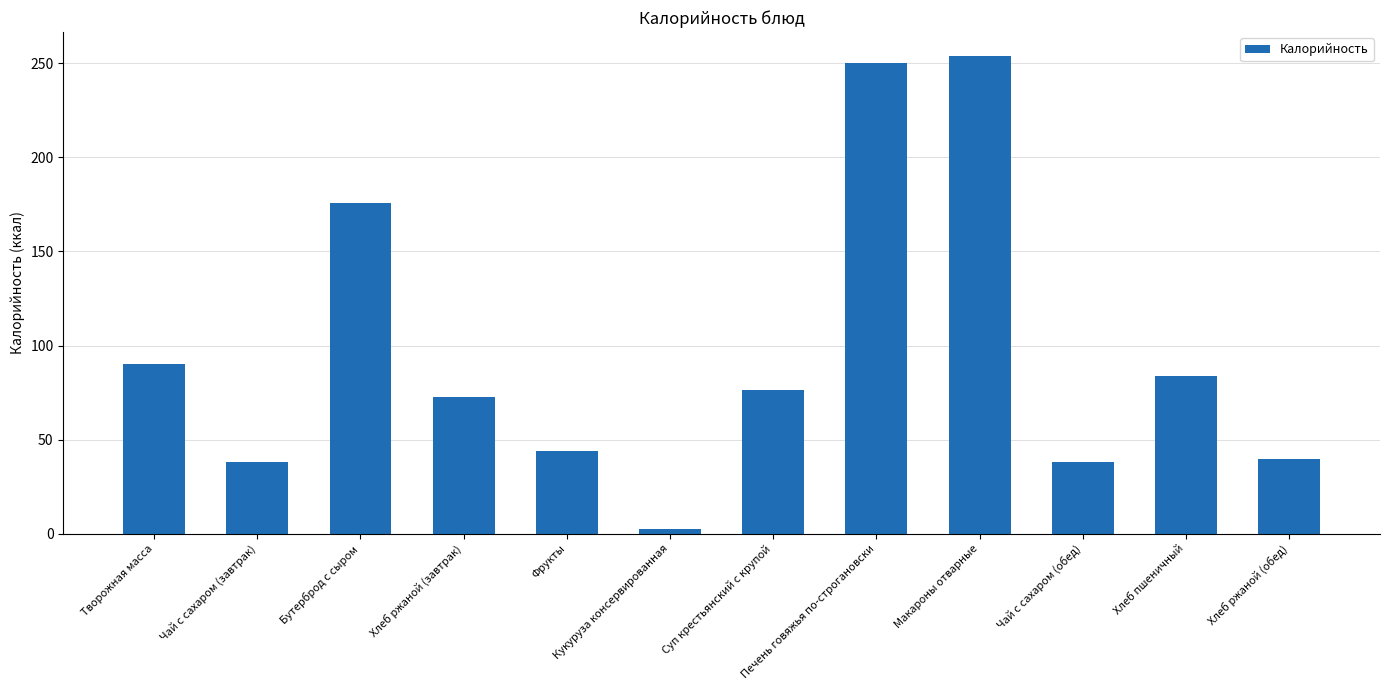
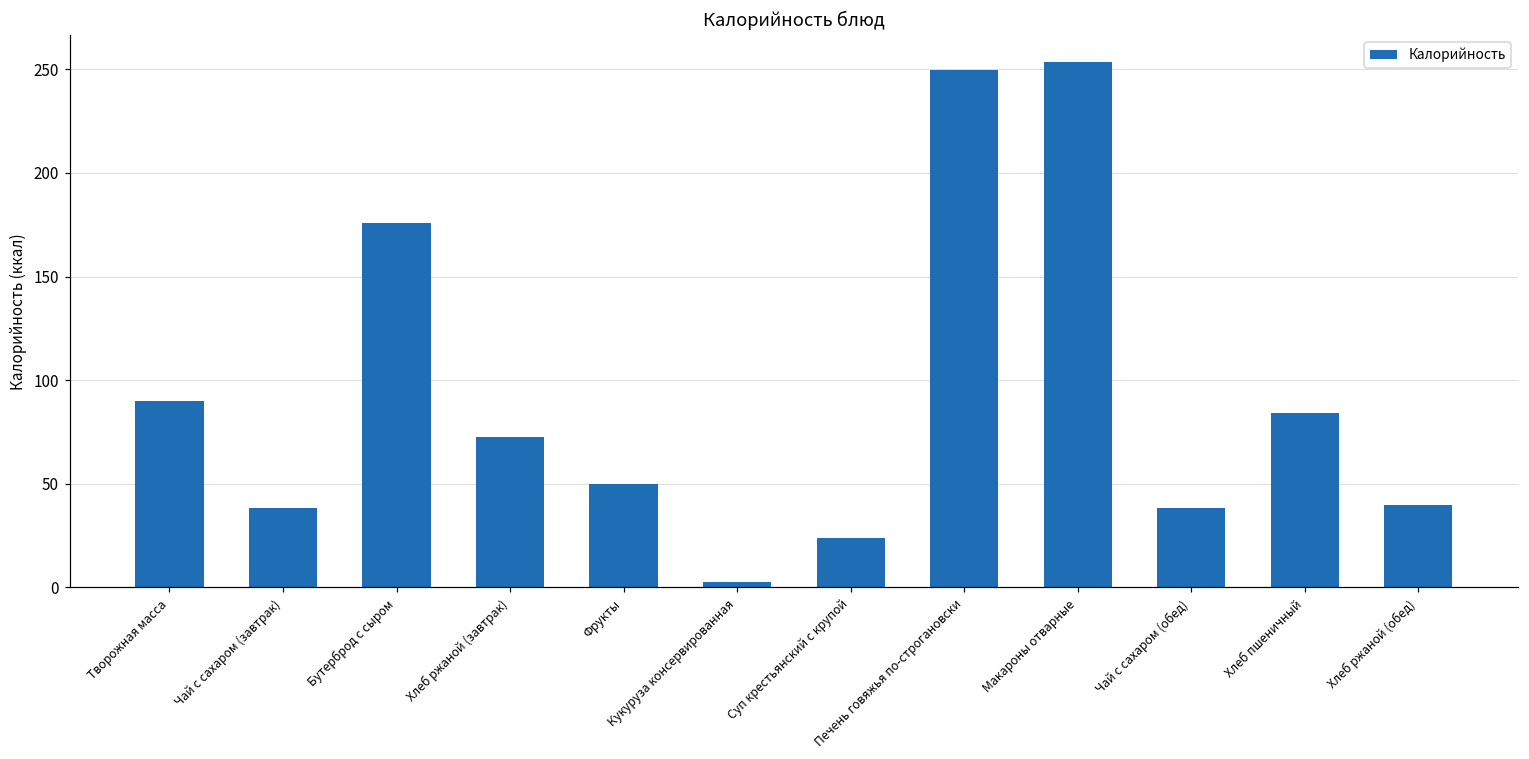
Фрукты: 44 -> 50
Суп крестьянский с крупой: 77 -> 24
